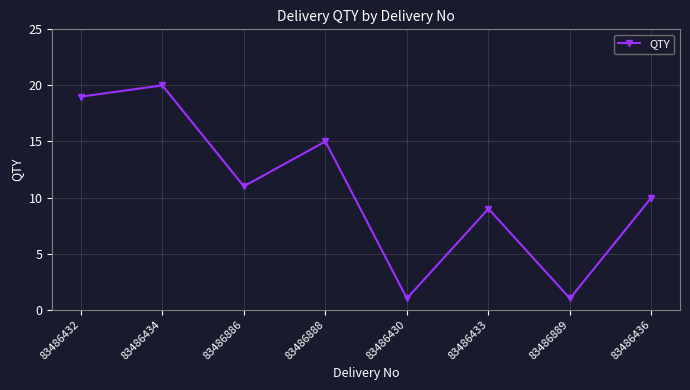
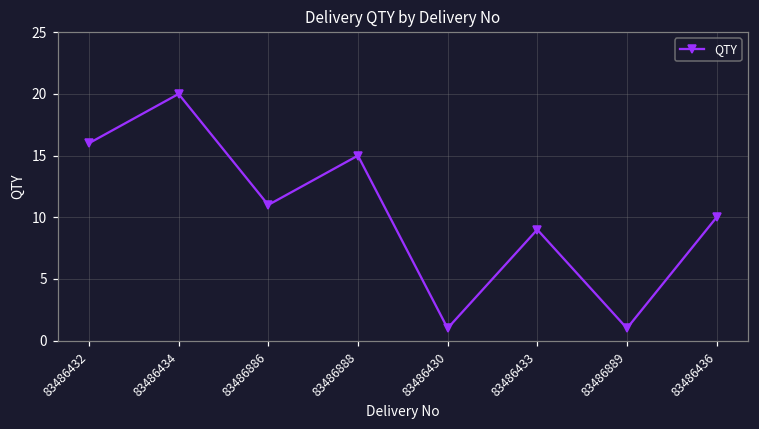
83486432: 19 -> 16
